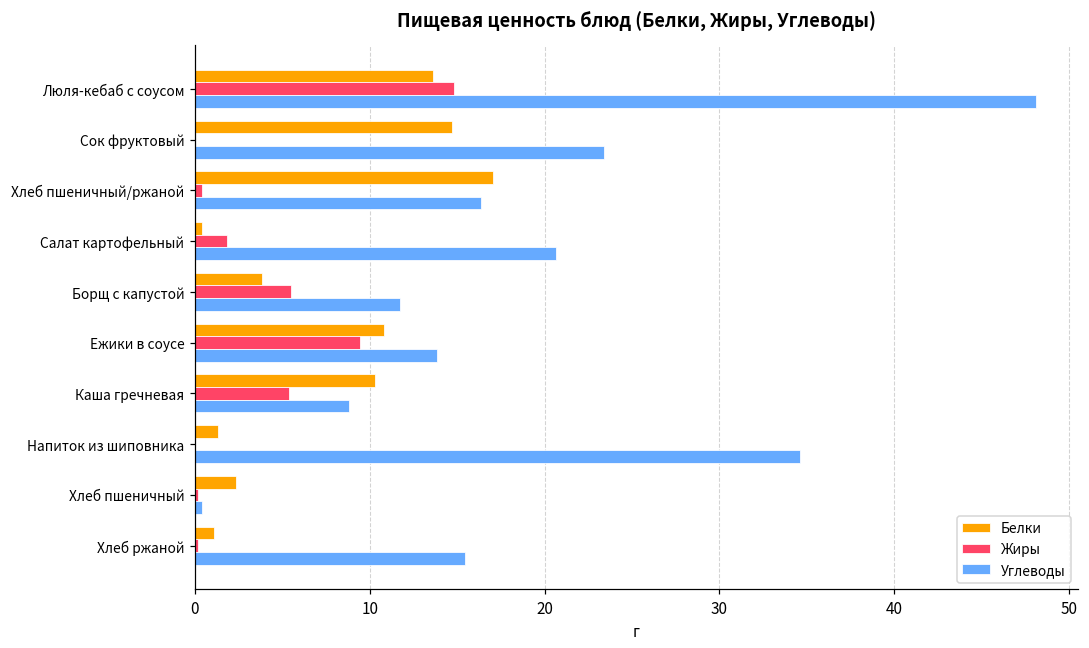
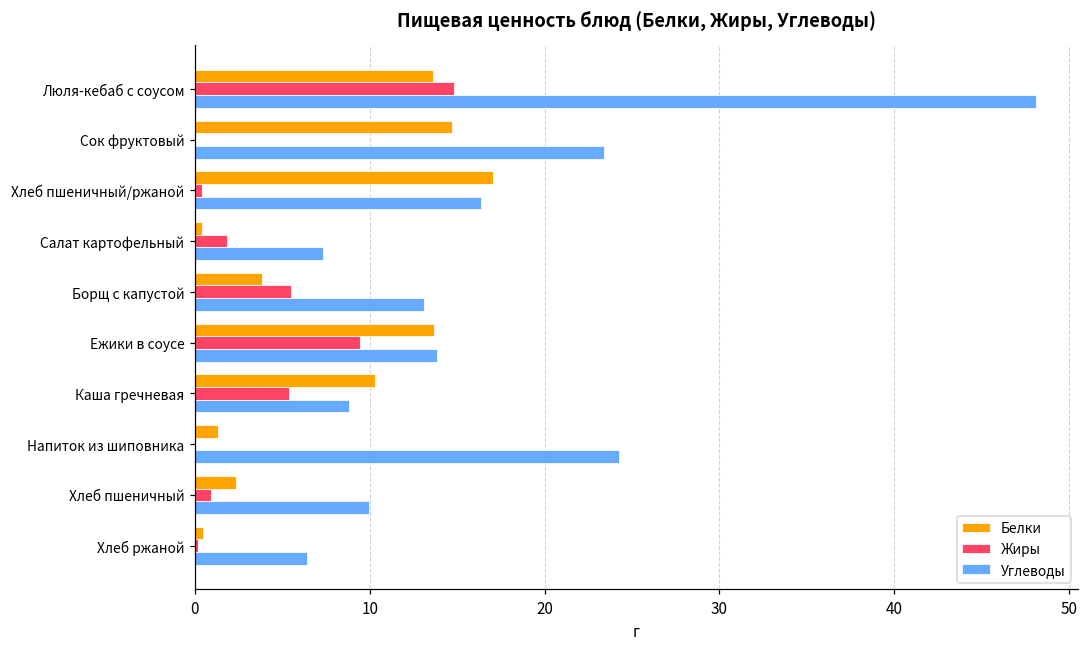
Углеводы, Салат картофельный: 20.7 -> 7.3
Углеводы, Борщ с капустой: 11.7 -> 13.1
Белки, Ежики в соусе: 10.8 -> 13.7
Углеводы, Напиток из шиповника: 34.6 -> 24.3
Жиры, Хлеб пшеничный: 0.2 -> 0.9
Углеводы, Хлеб пшеничный: 0.4 -> 9.9
Белки, Хлеб ржаной: 1.1 -> 0.4
Углеводы, Хлеб ржаной: 15.5 -> 6.4
